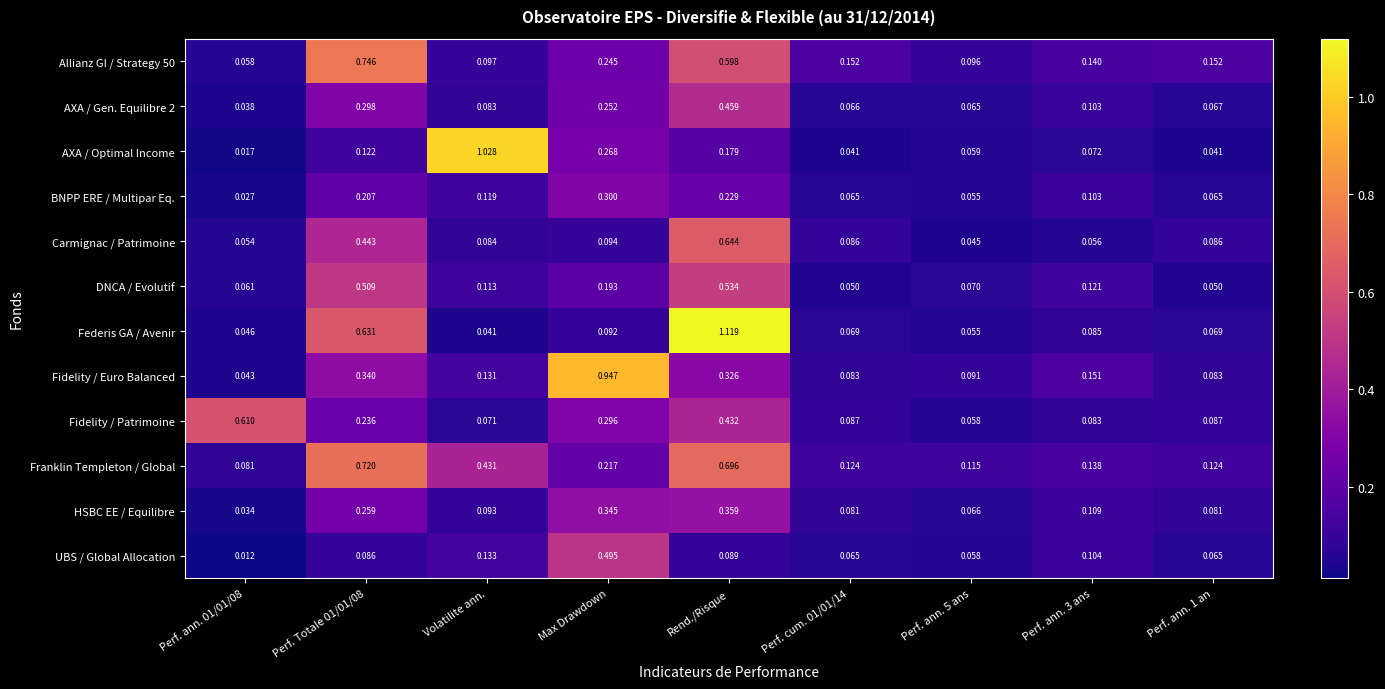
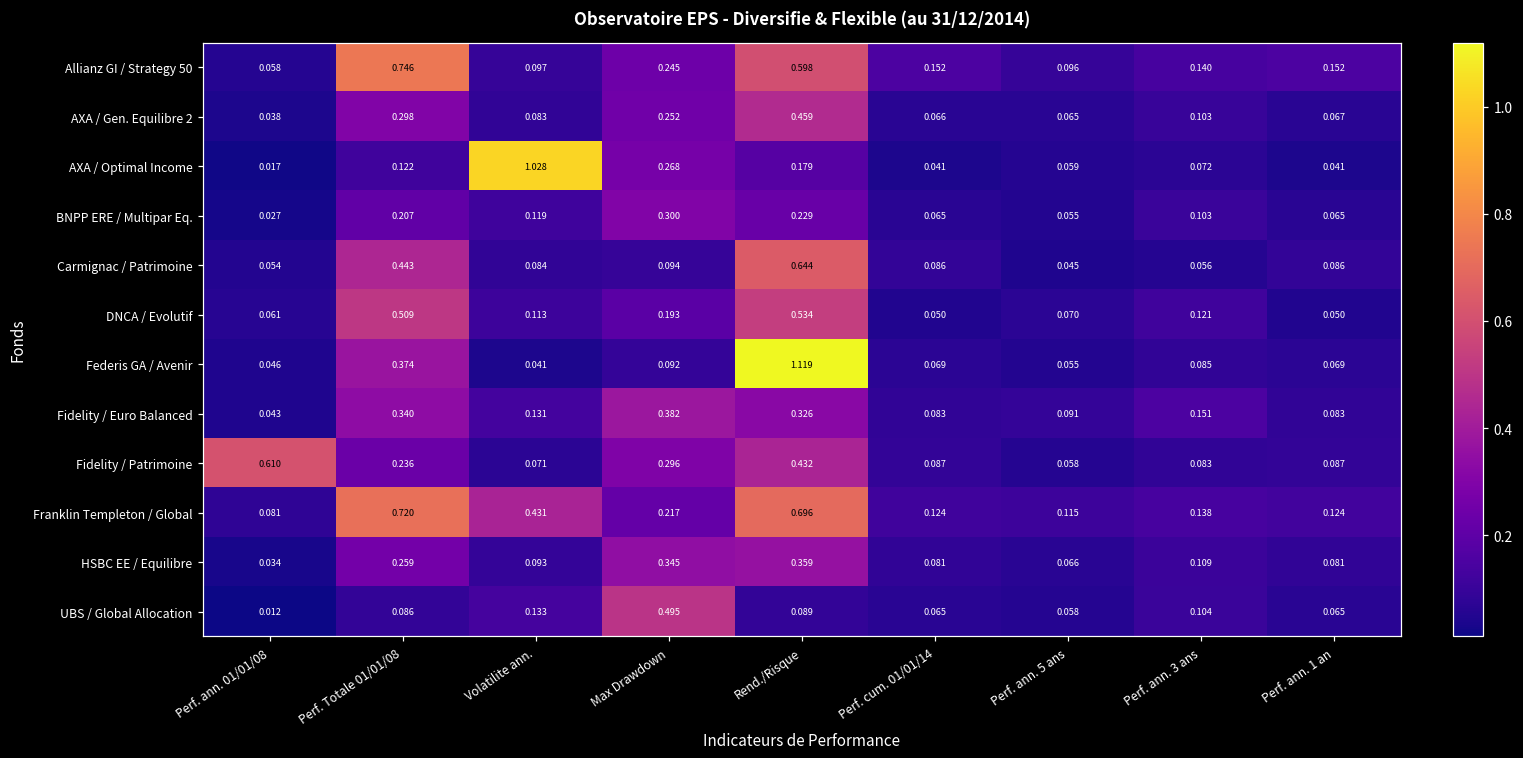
Federis GA / Avenir, Perf. Totale 01/01/08: 0.631 -> 0.374
Fidelity / Euro Balanced, Max Drawdown: 0.947 -> 0.382
